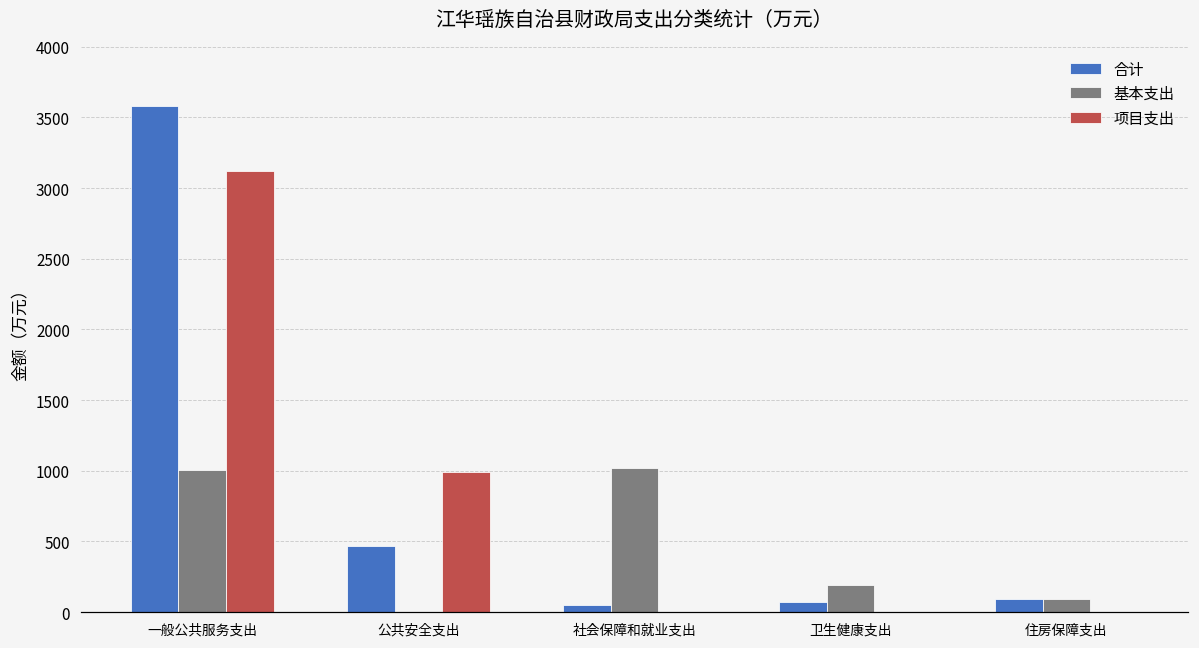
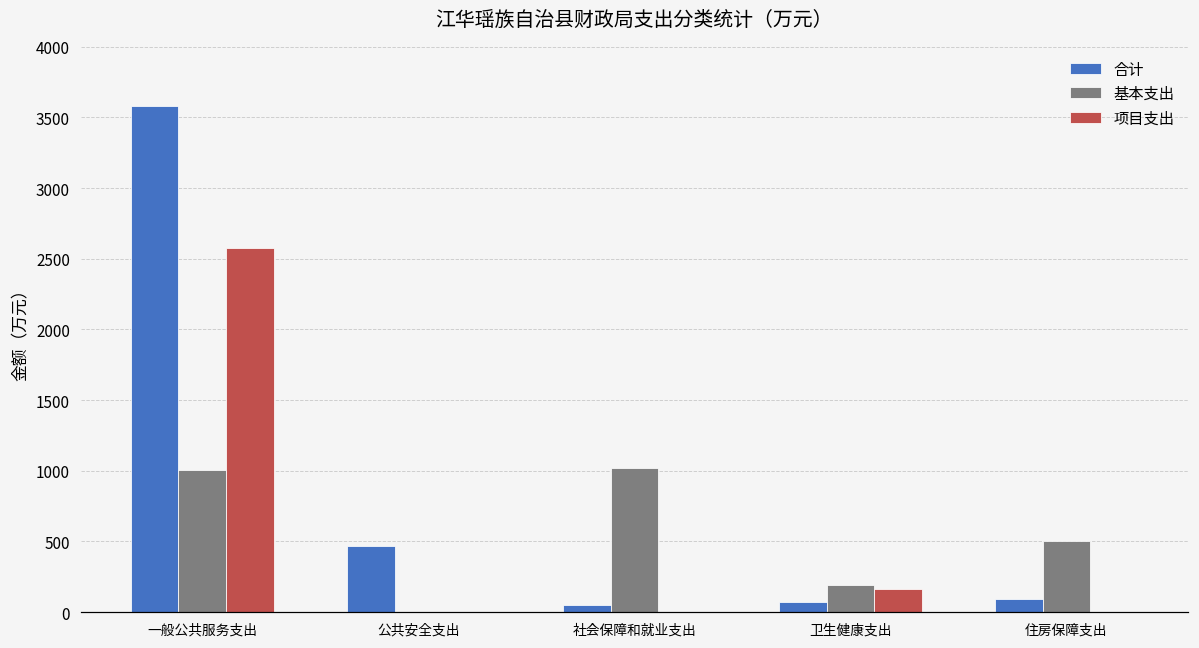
项目支出, 一般公共服务支出: 3120 -> 2580
项目支出, 公共安全支出: 990 -> 0
项目支出, 卫生健康支出: 0 -> 160
基本支出, 住房保障支出: 90 -> 500
